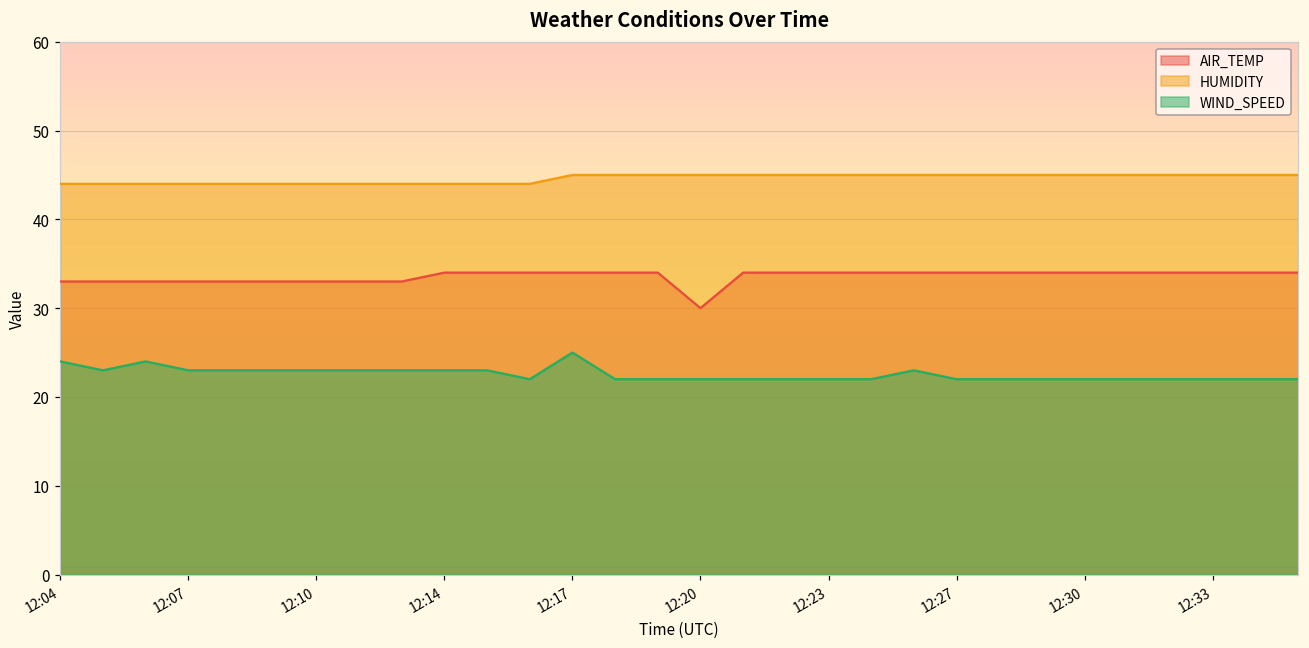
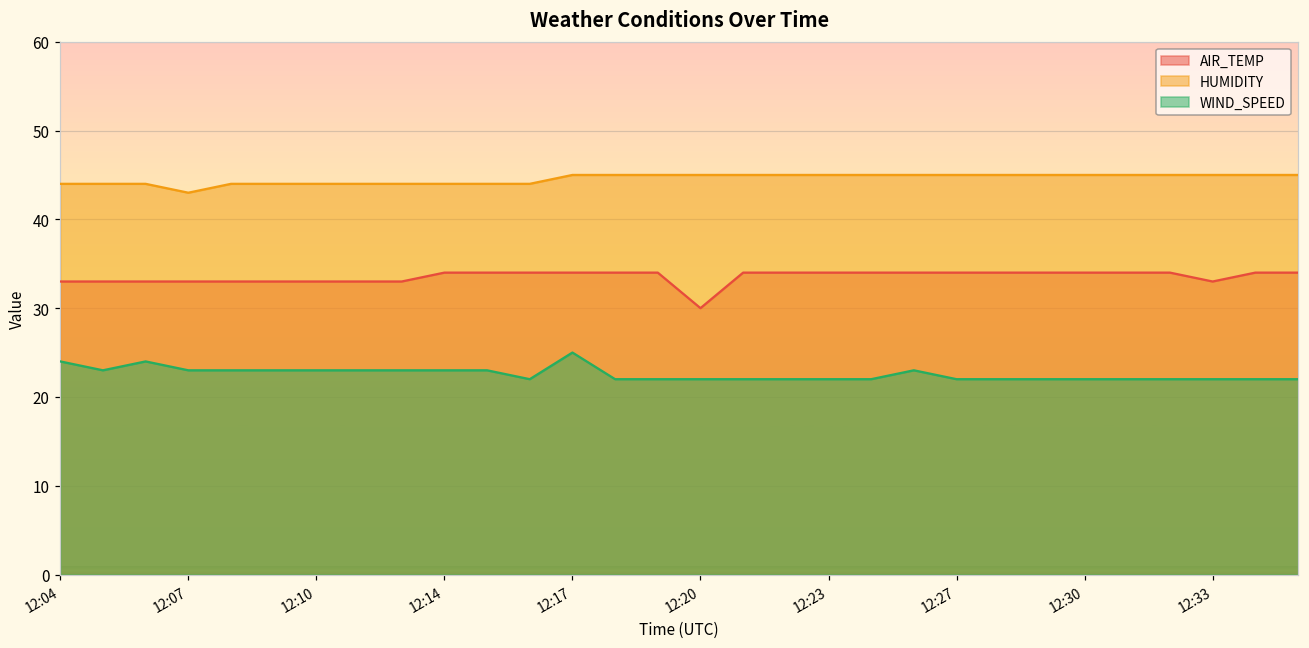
HUMIDITY, 12:07: 44 -> 43
AIR_TEMP, 12:33: 34 -> 33
